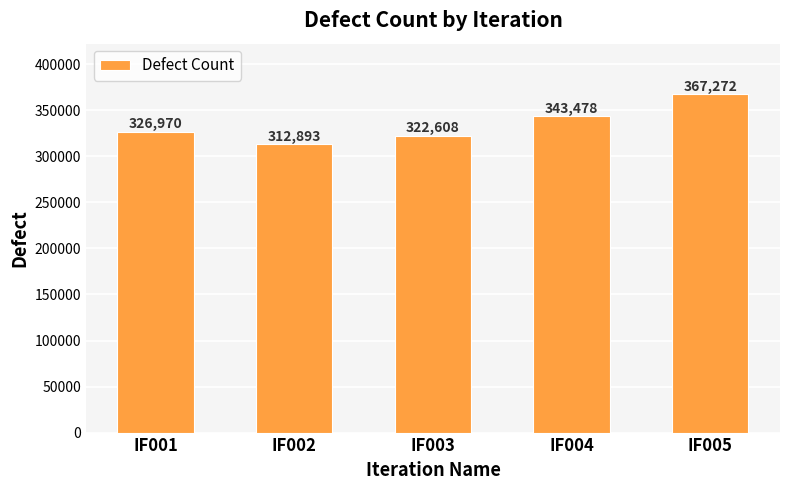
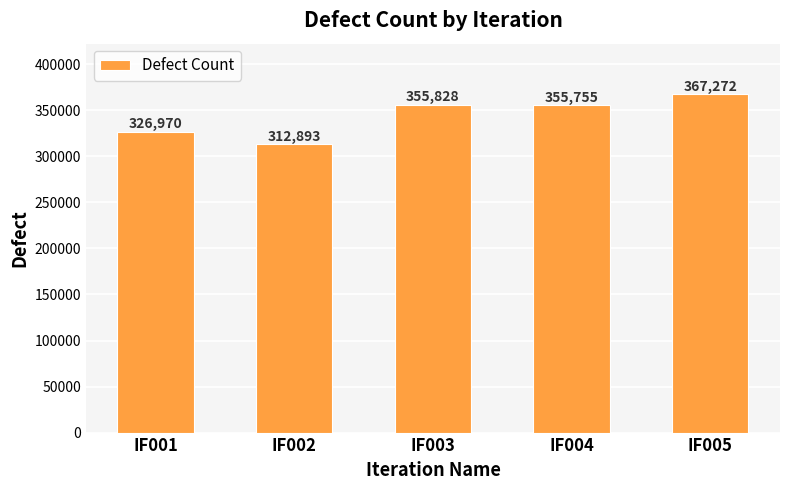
IF003: 322,608 -> 355,828
IF004: 343,478 -> 355,755
